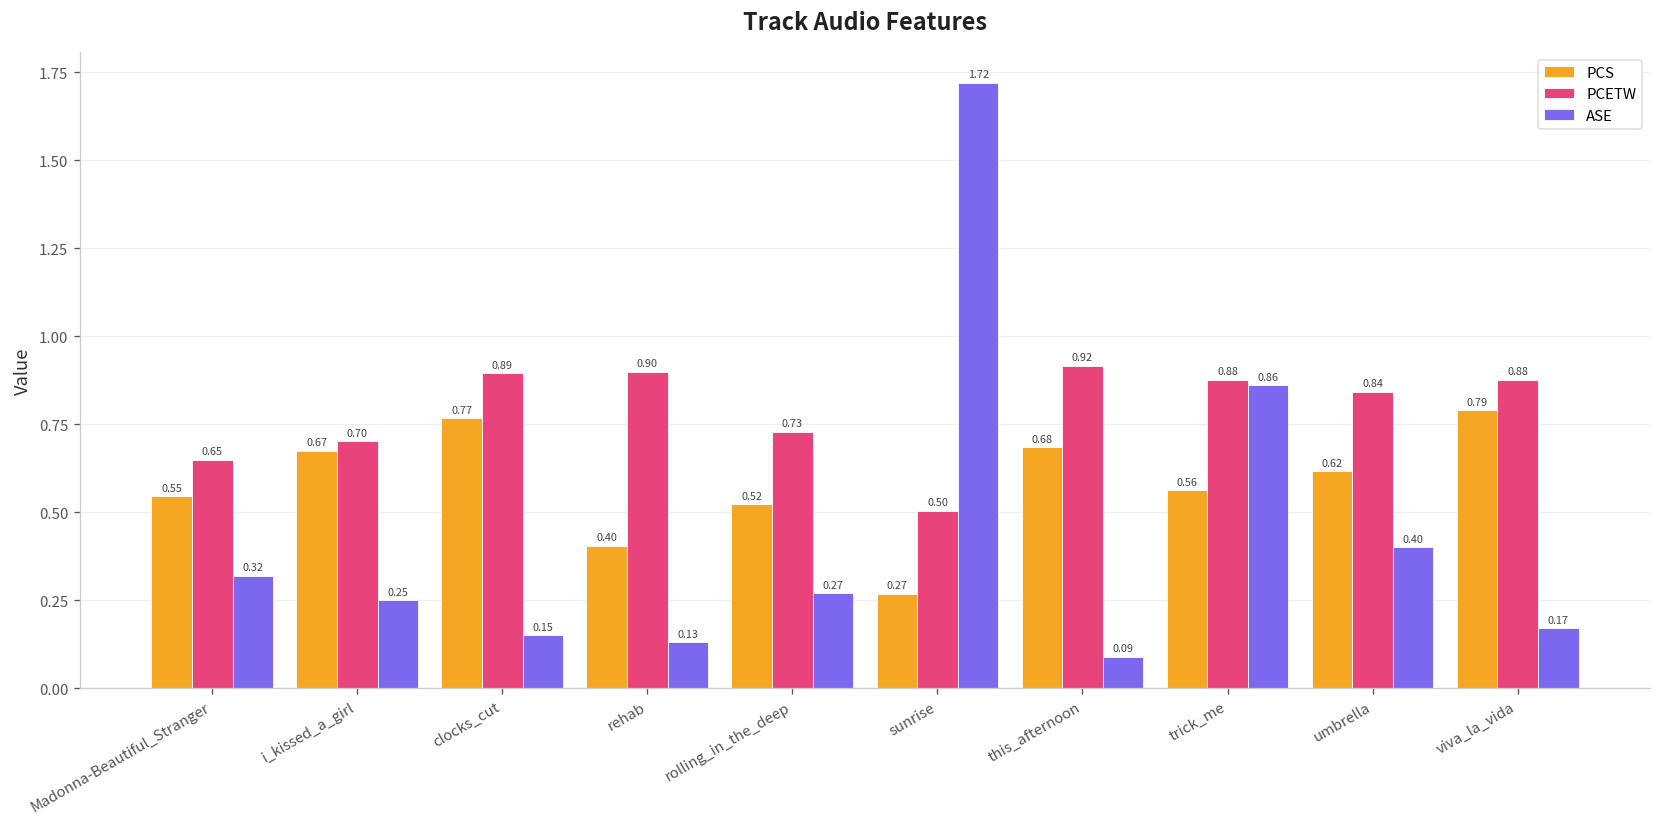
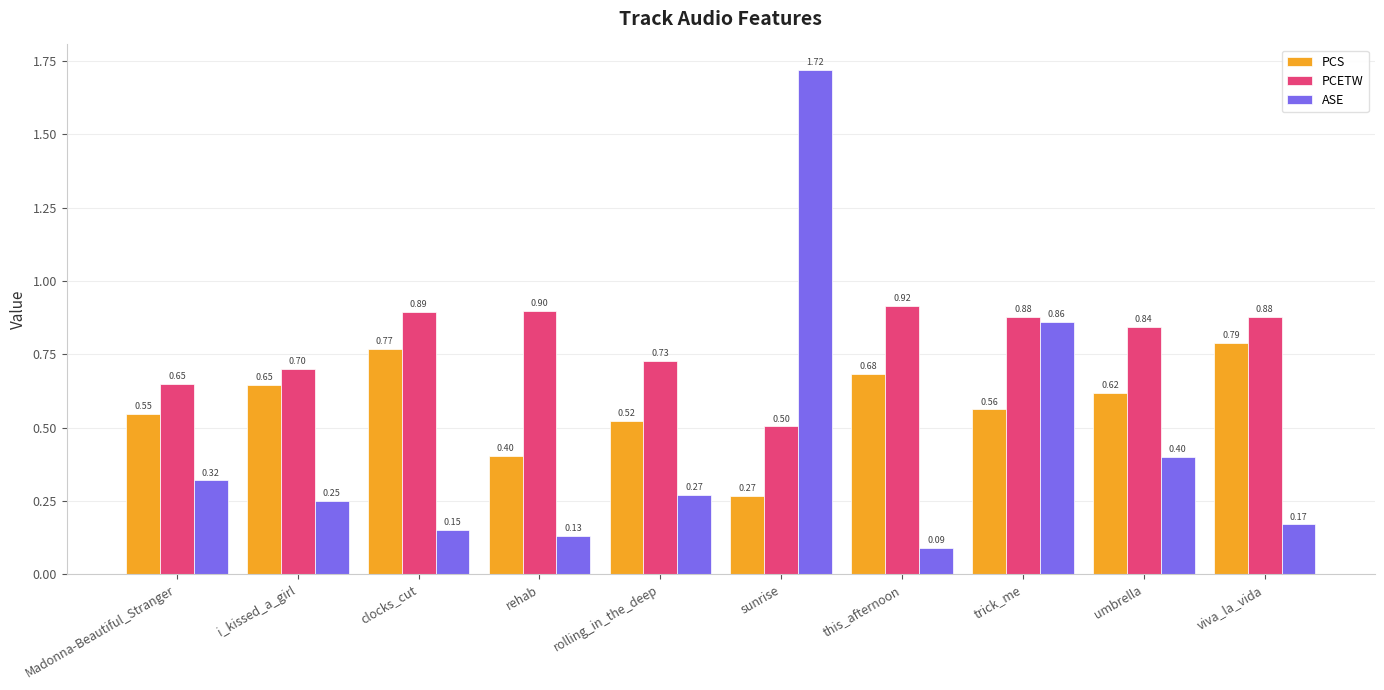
PCS, i_kissed_a_girl: 0.67 -> 0.65
